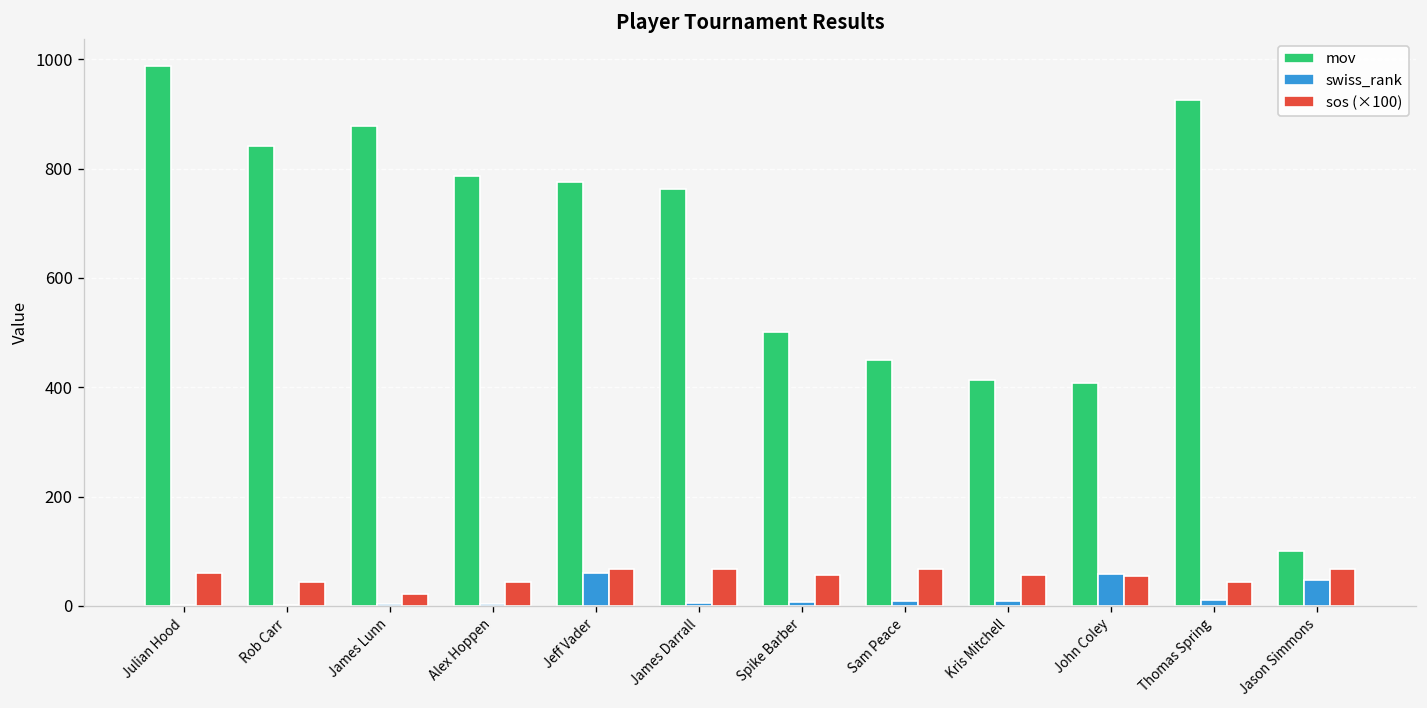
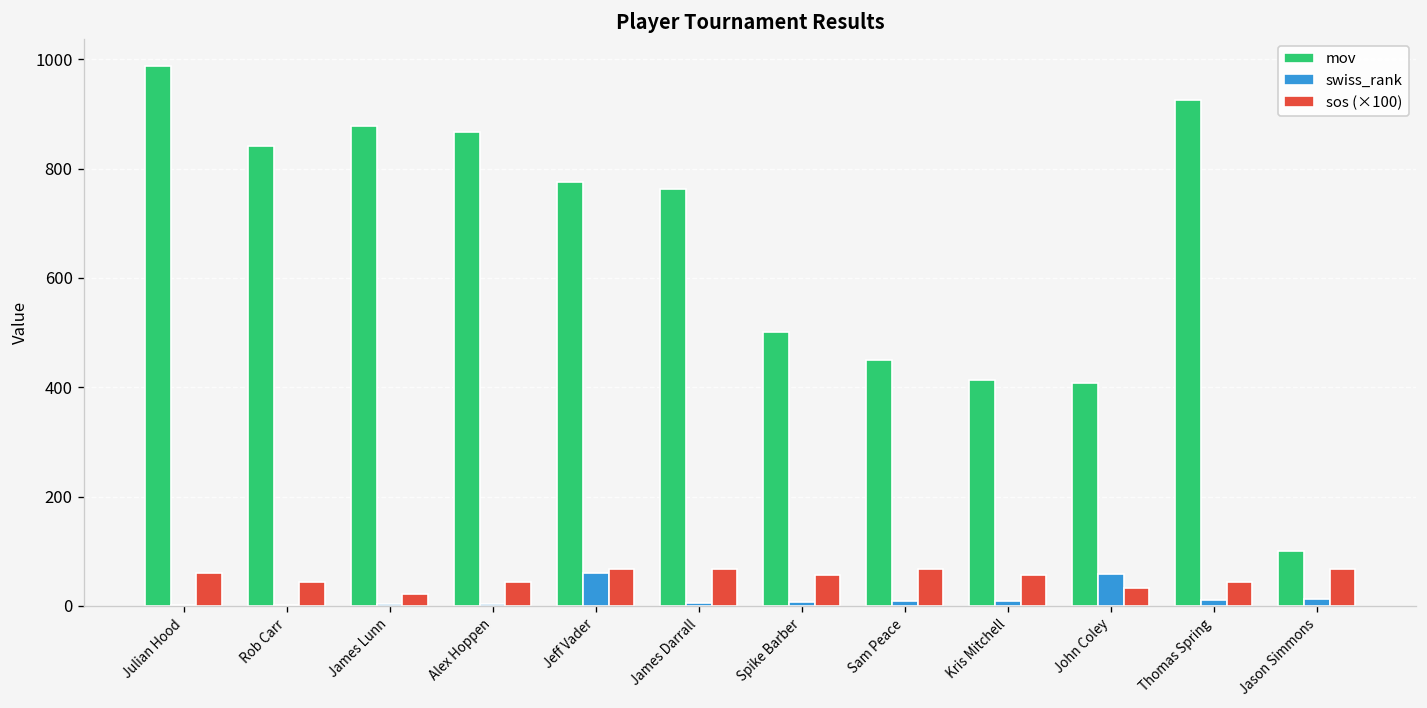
mov, Alex Hoppen: 790 -> 870
sos (×100), John Coley: 50 -> 30
swiss_rank, Jason Simmons: 50 -> 10
